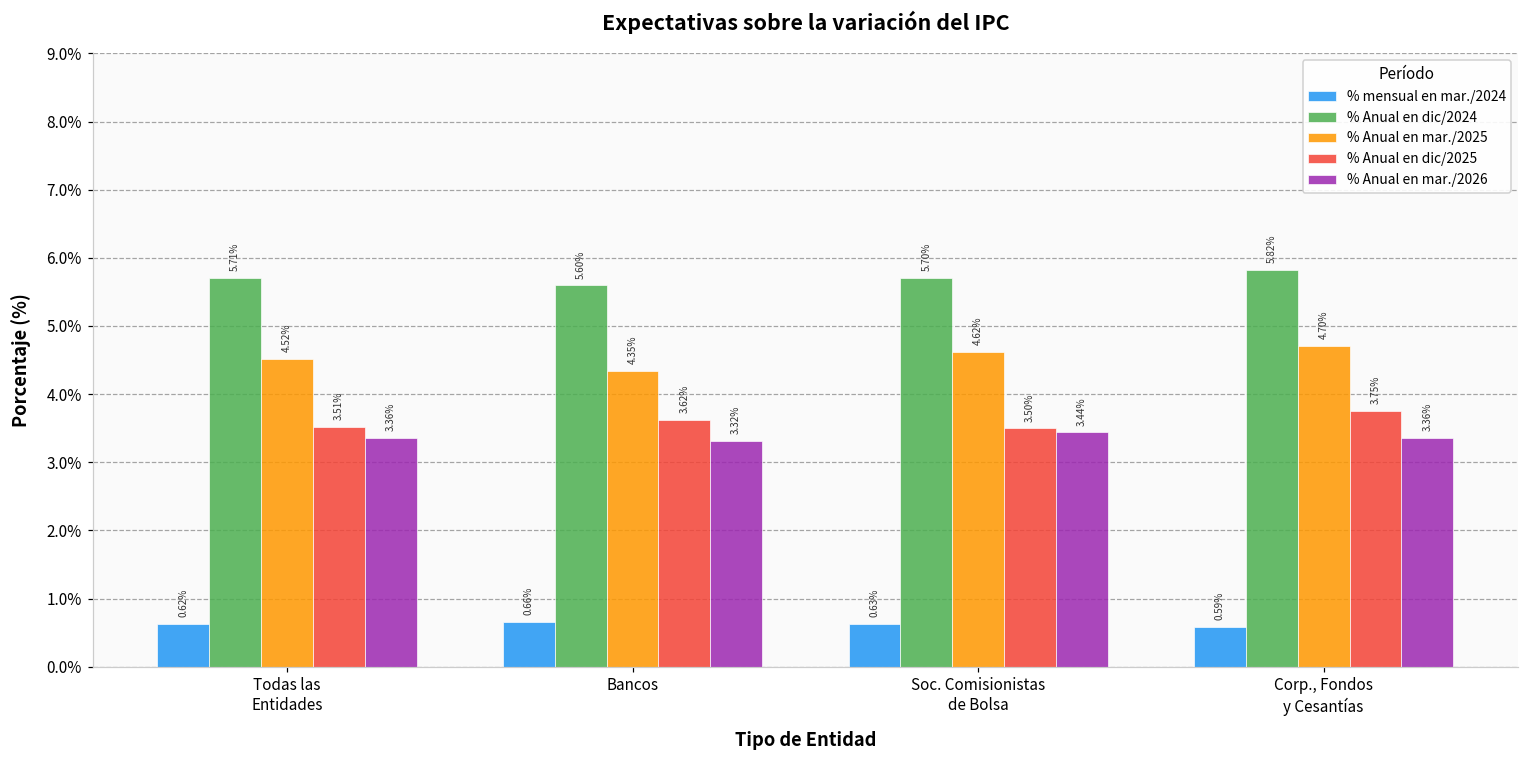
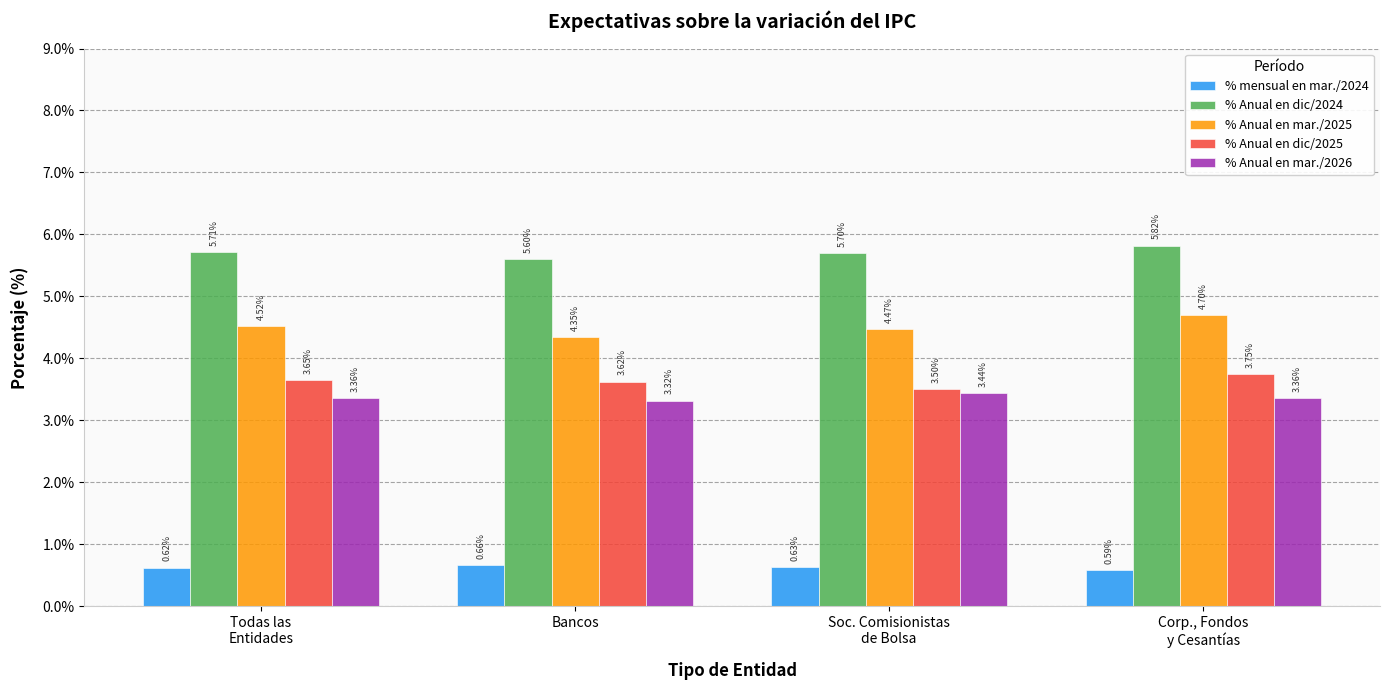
% Anual en dic/2025, Todas las Entidades: 3.51% -> 3.65%
% Anual en mar./2025, Soc. Comisionistas de Bolsa: 4.62% -> 4.47%
